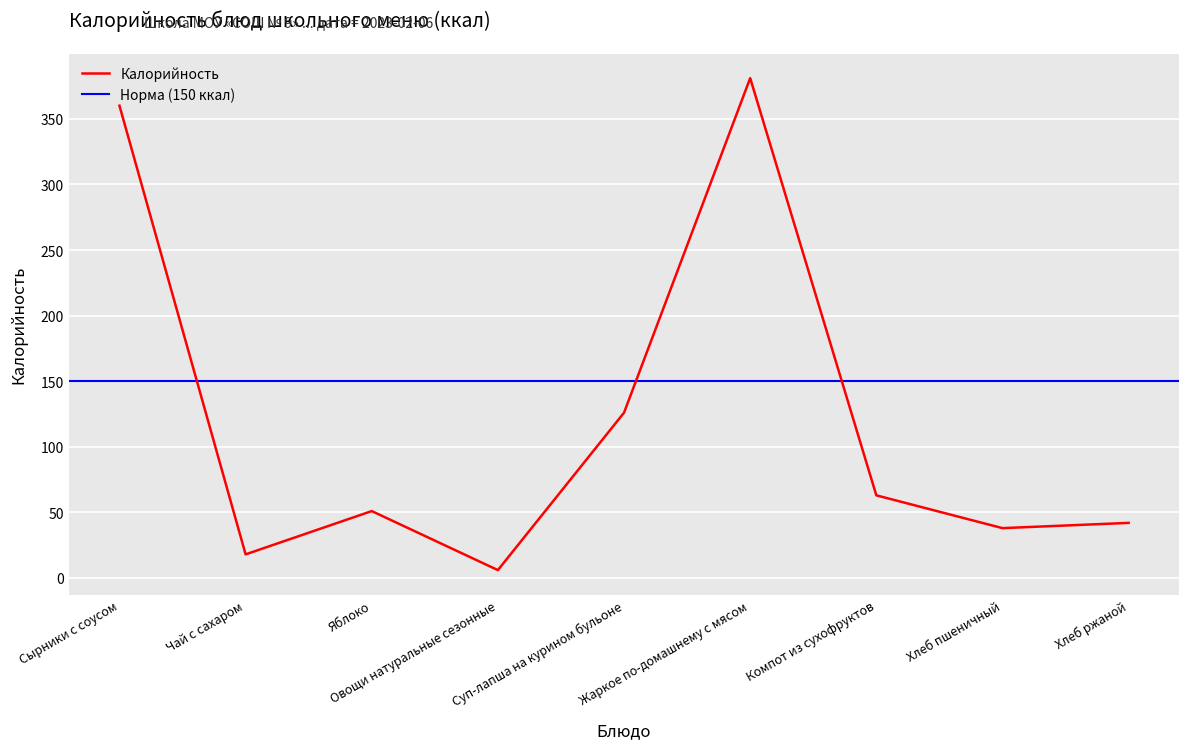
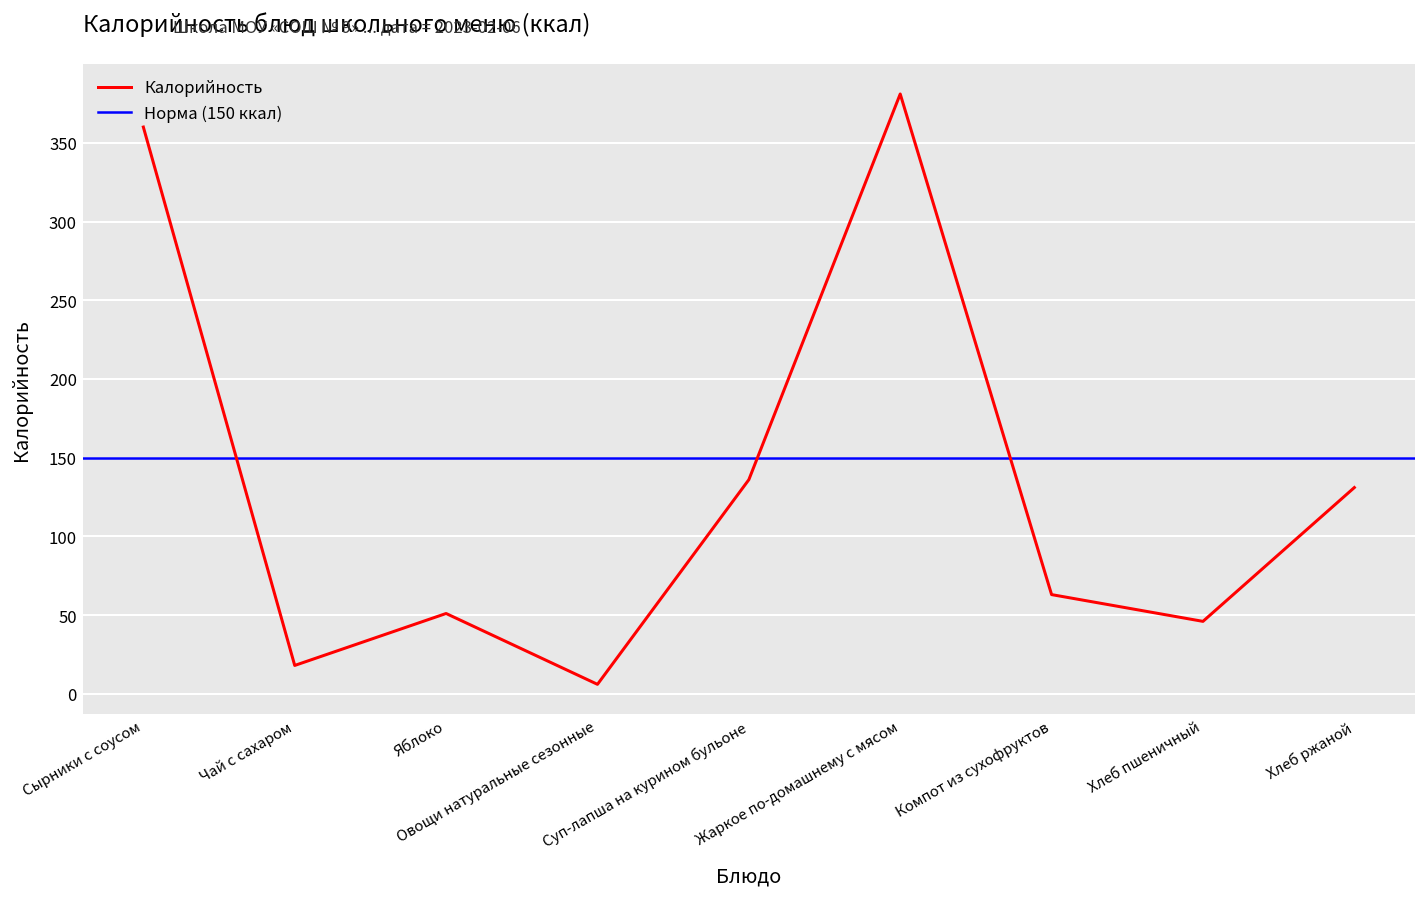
Суп-лапша на курином бульоне: 126 -> 136
Хлеб пшеничный: 38 -> 46
Хлеб ржаной: 42 -> 131
